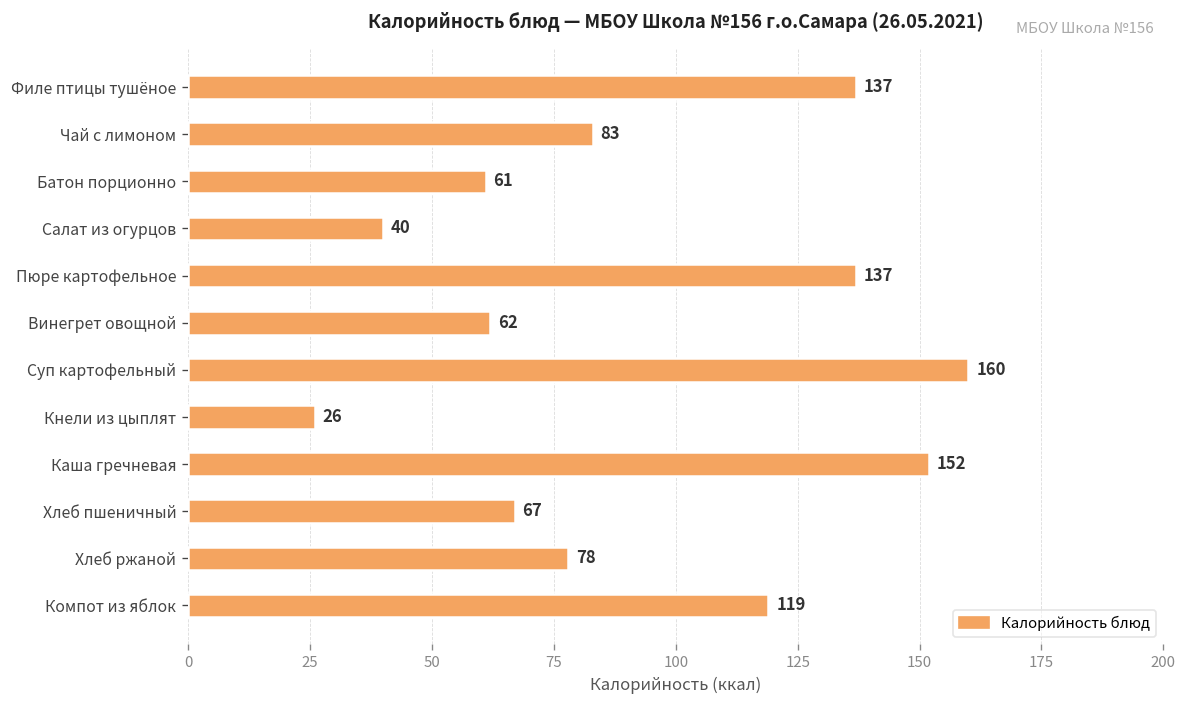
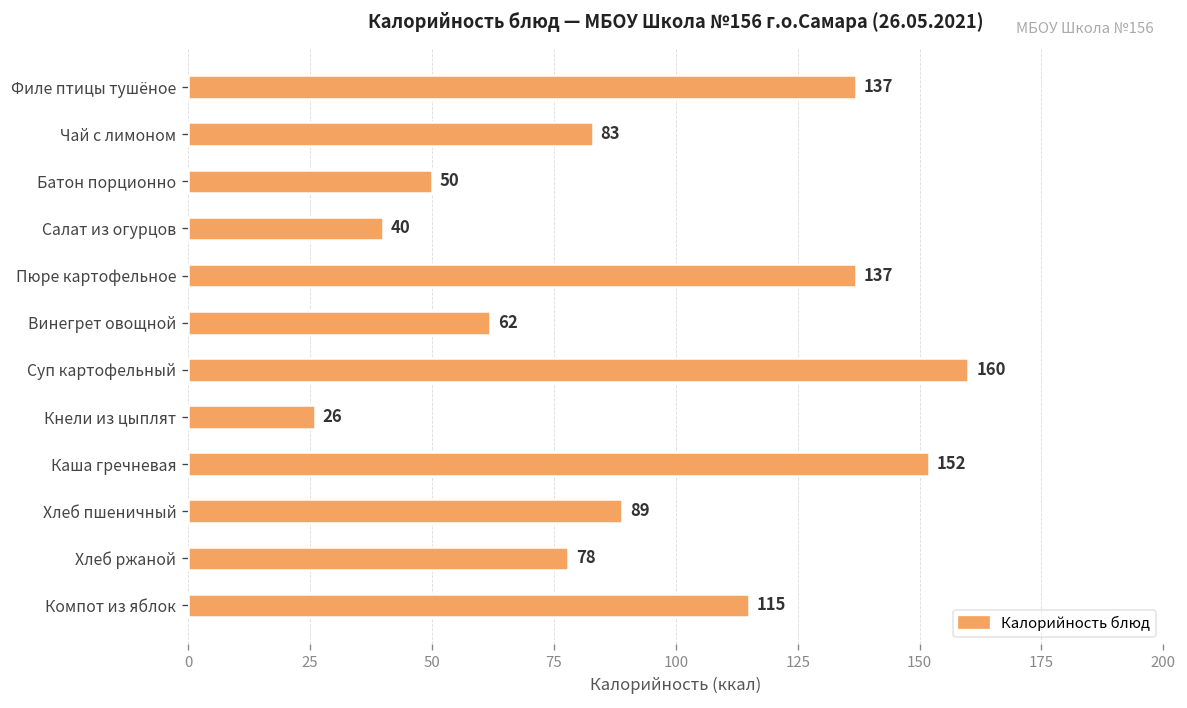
Батон порционно: 61 -> 50
Хлеб пшеничный: 67 -> 89
Компот из яблок: 119 -> 115
